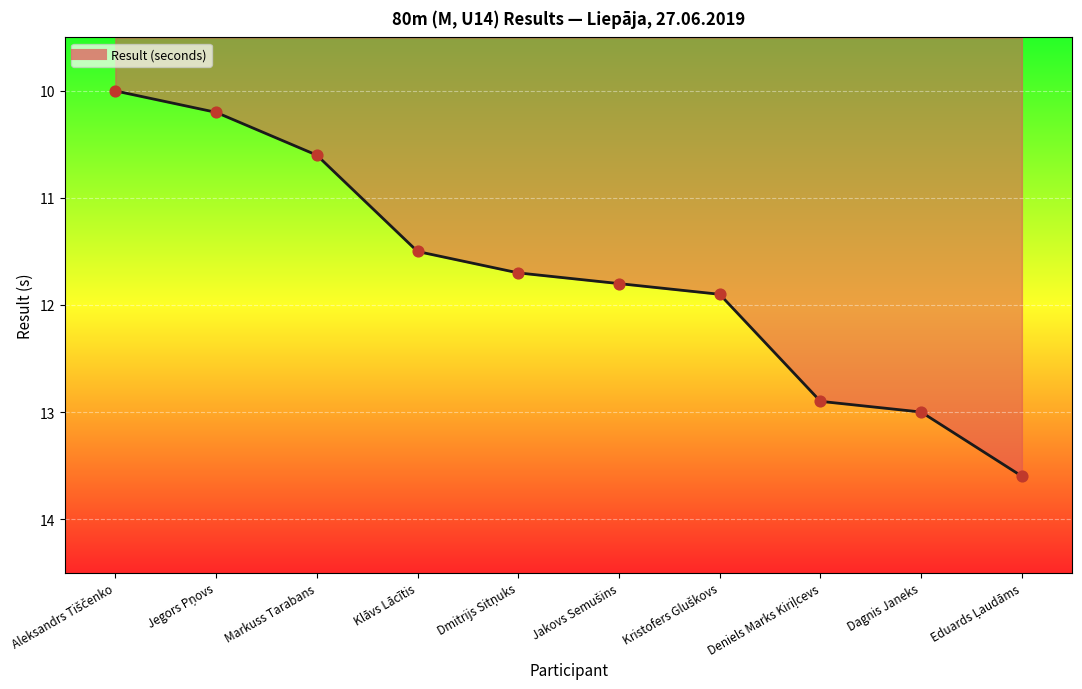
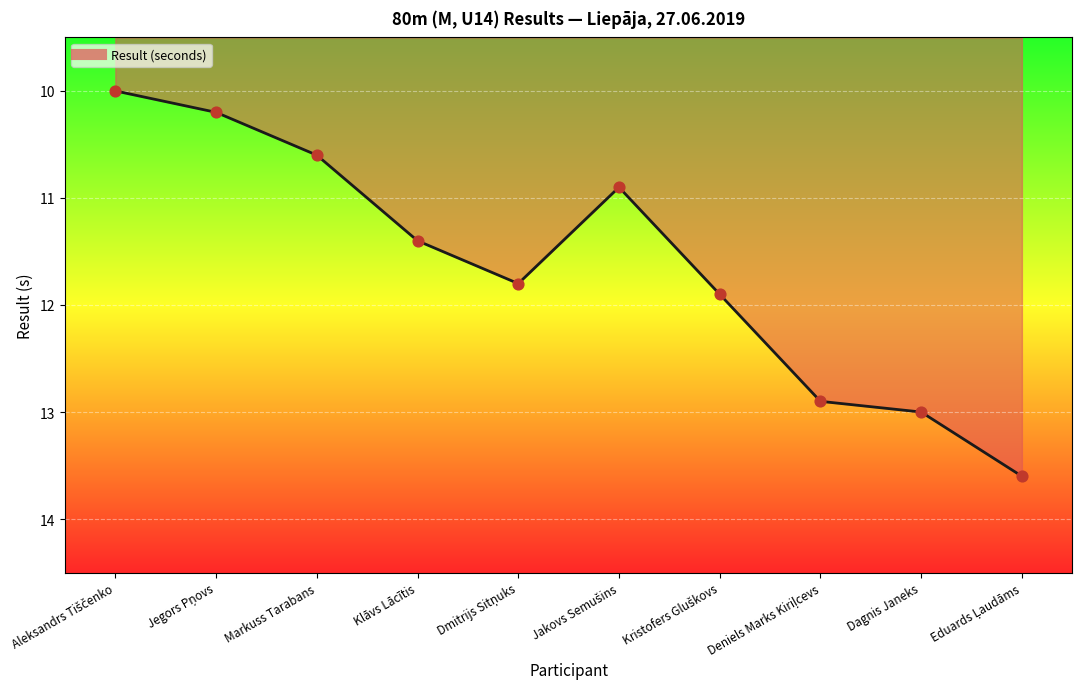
Klāvs Lācītis: 11.5 -> 11.4
Dmitrijs Sitņuks: 11.7 -> 11.8
Jakovs Semušins: 11.8 -> 10.9
